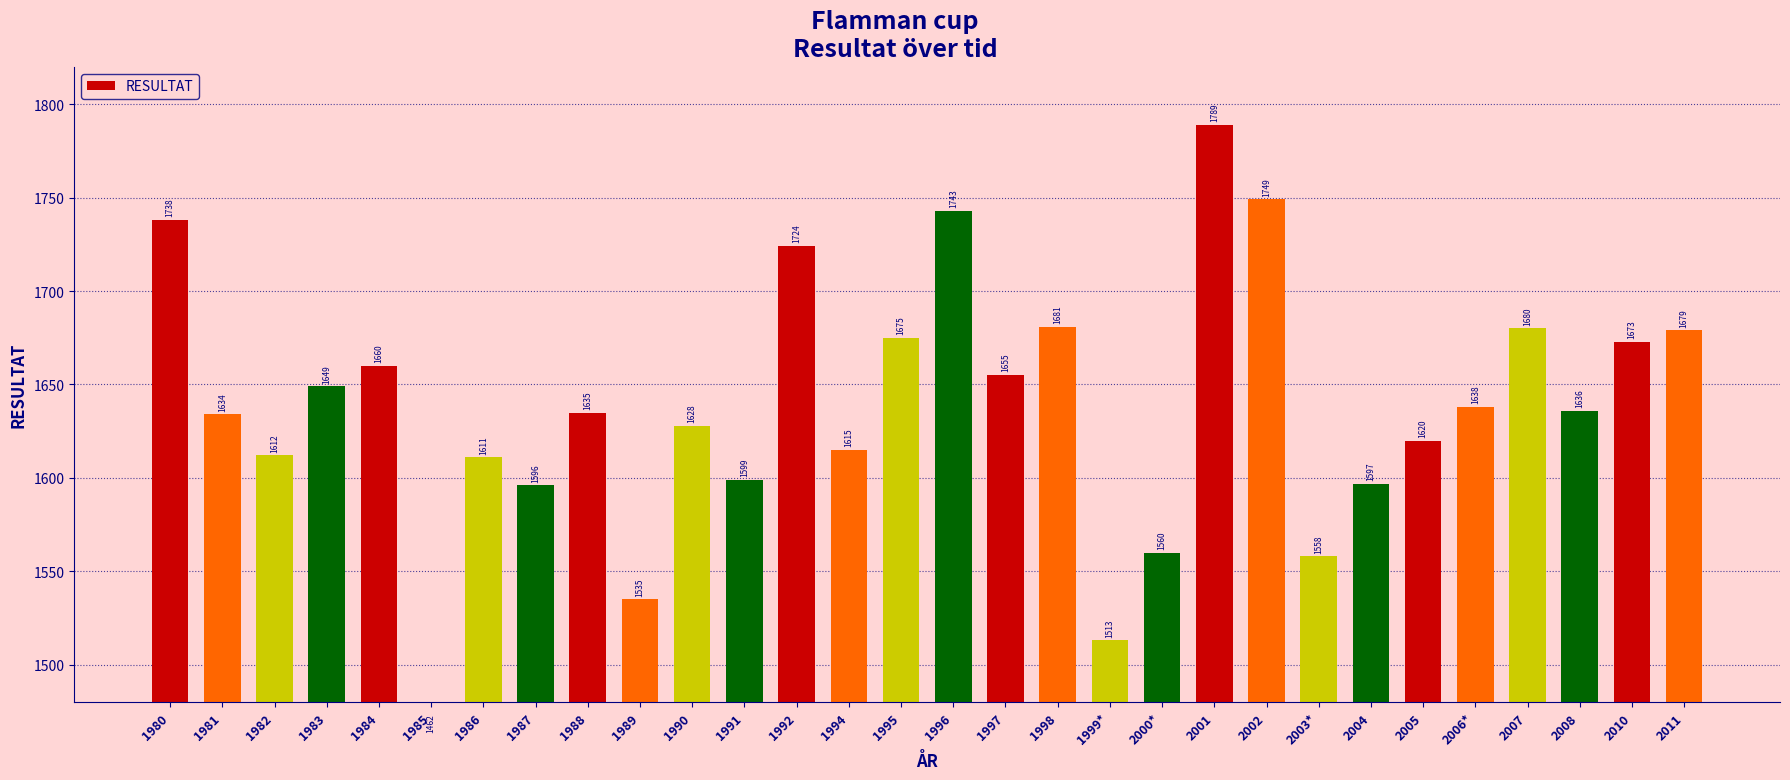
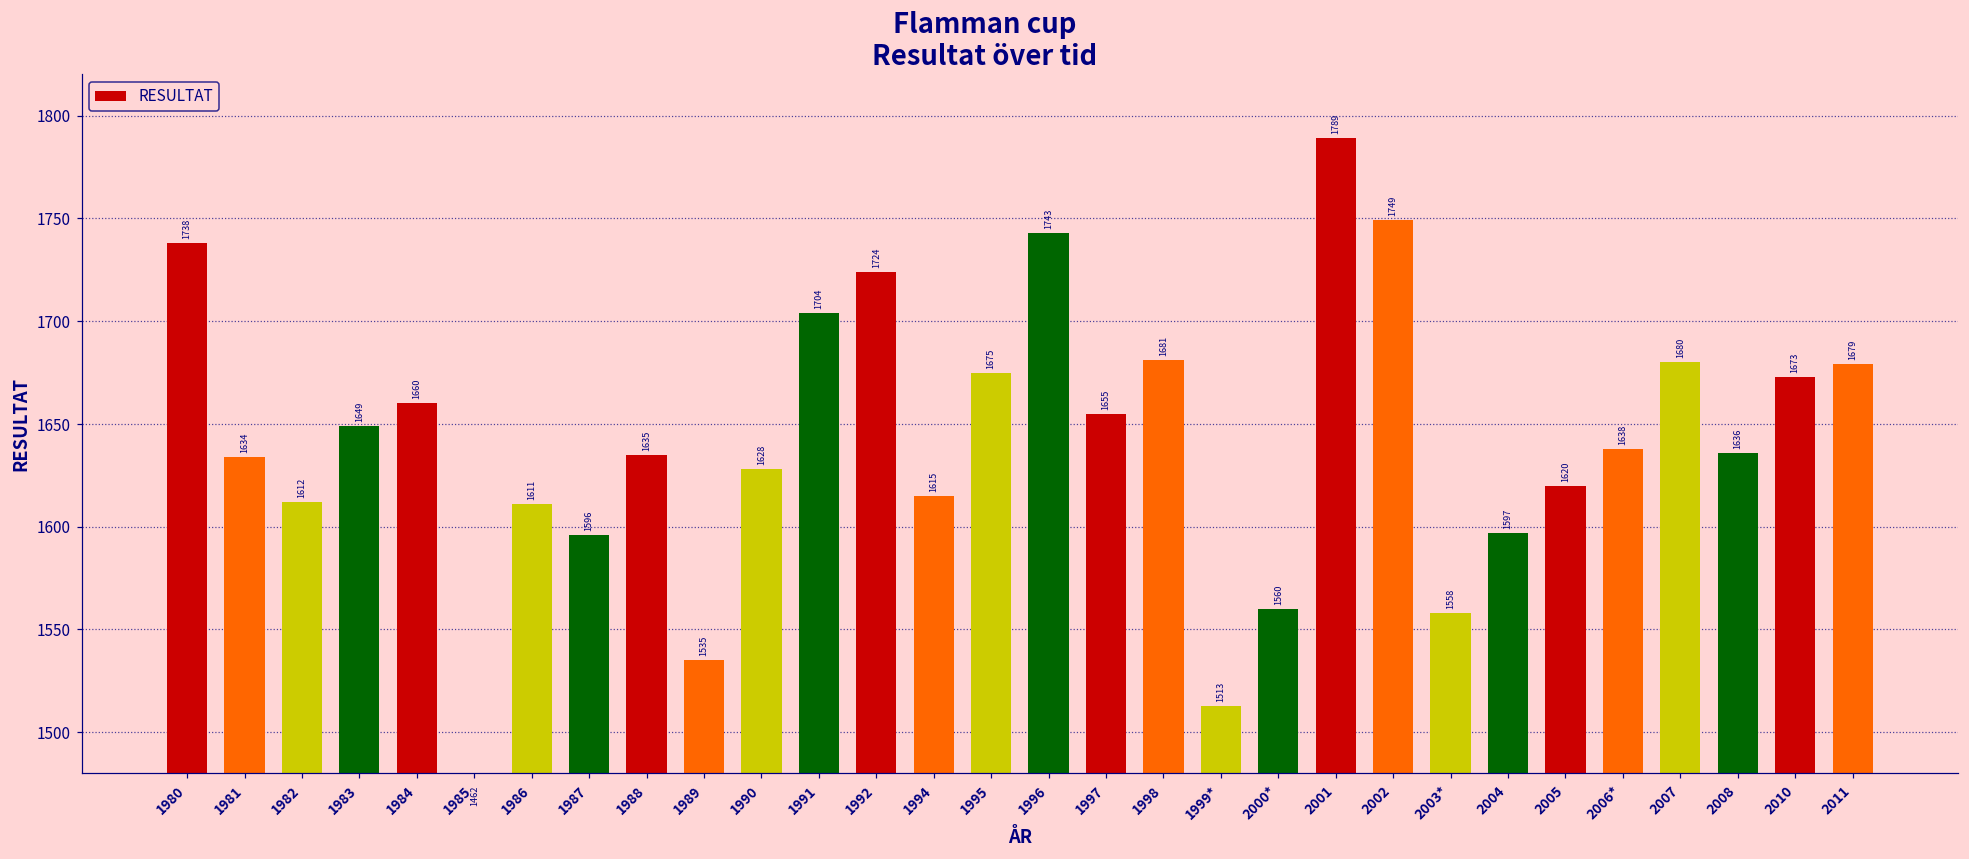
1991: 1599 -> 1704
